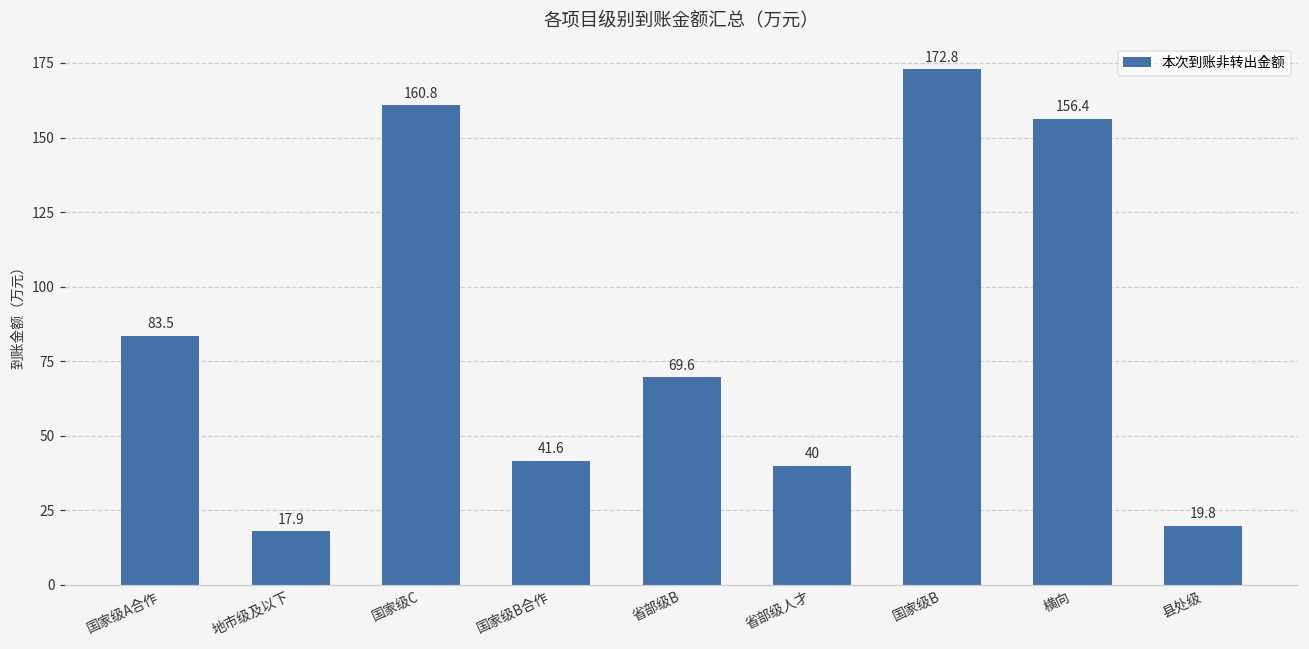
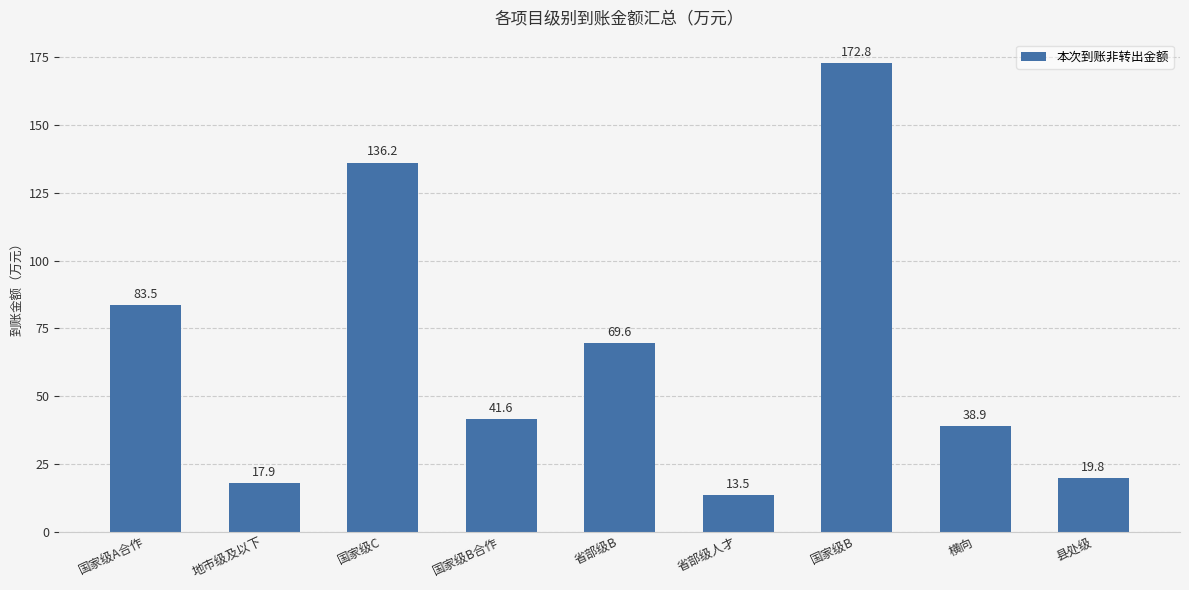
国家级C: 160.8 -> 136.2
省部级人才: 40 -> 13.5
横向: 156.4 -> 38.9
